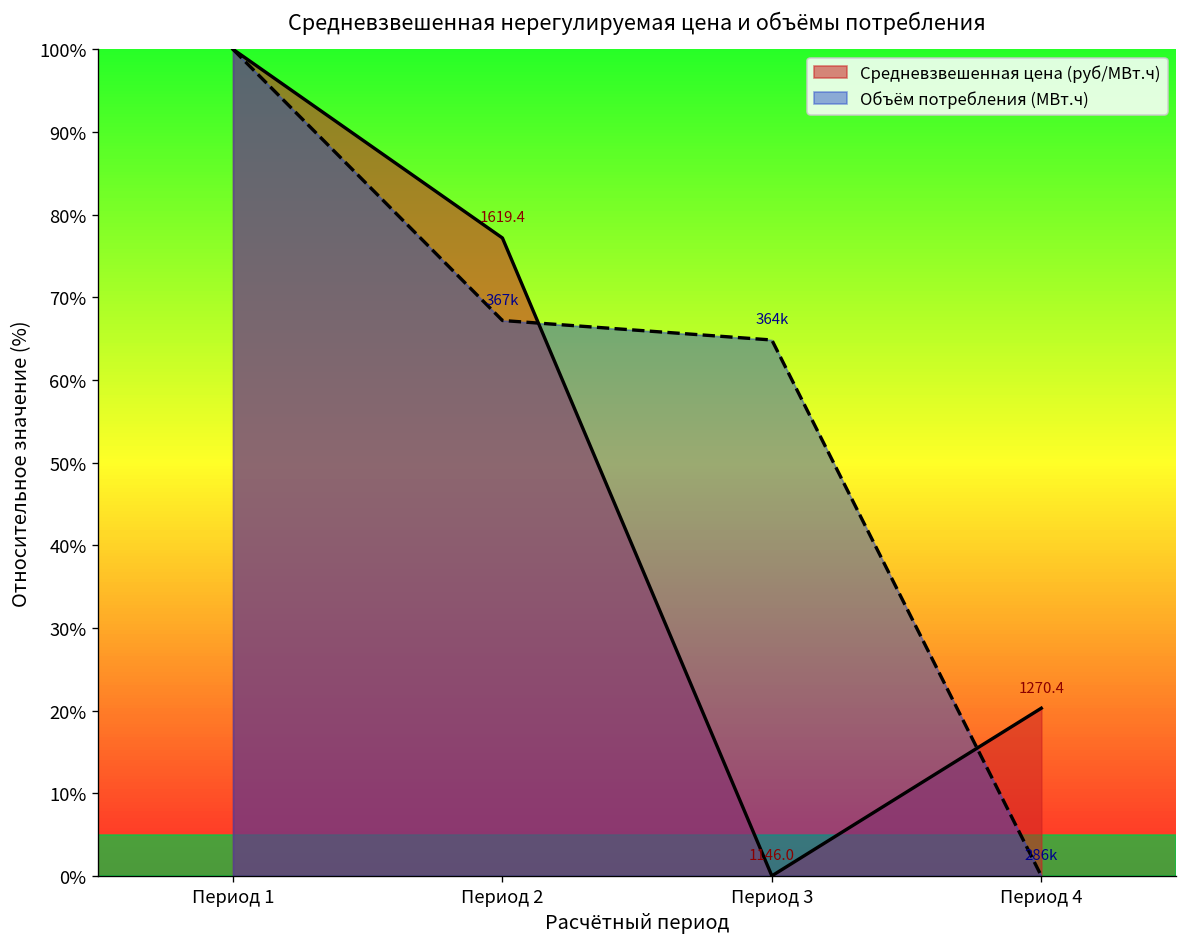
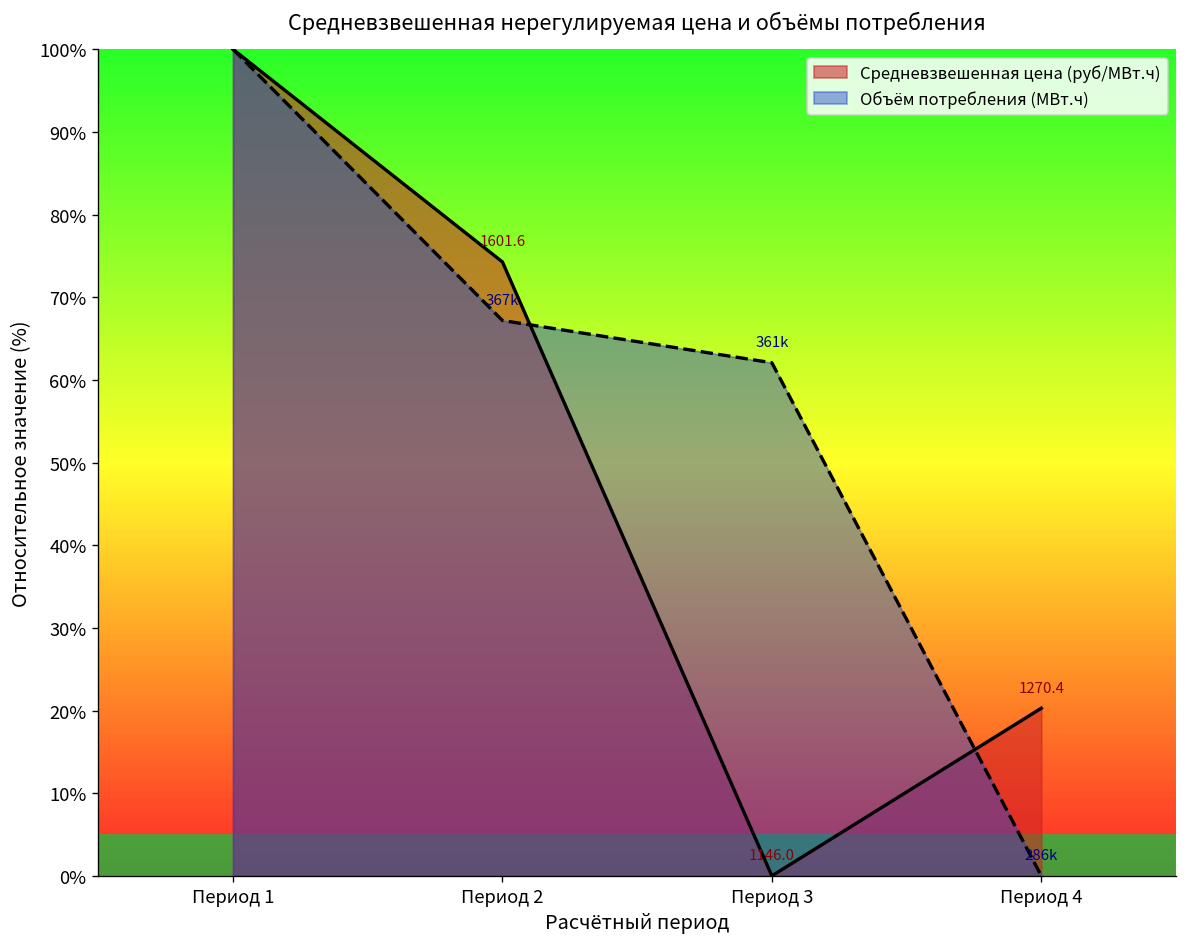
Средневзвешенная цена (руб/МВт.ч), Период 2: 1619.4 -> 1601.6
Объём потребления (МВт.ч), Период 3: 364k -> 361k
